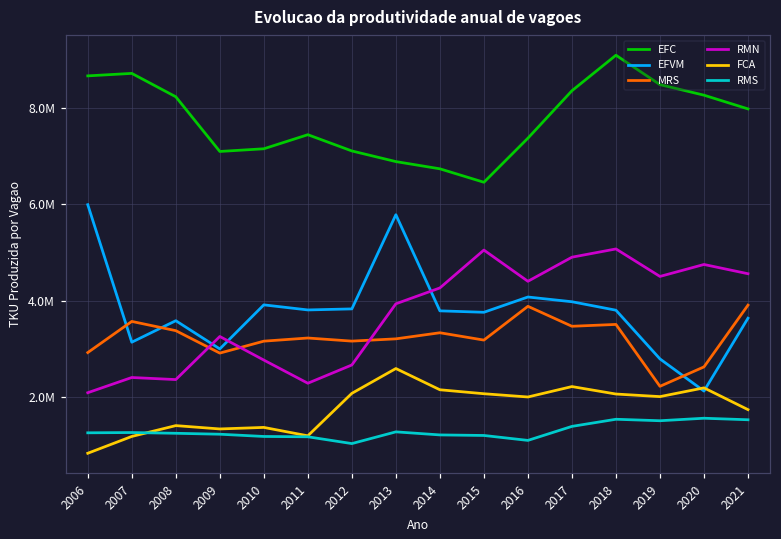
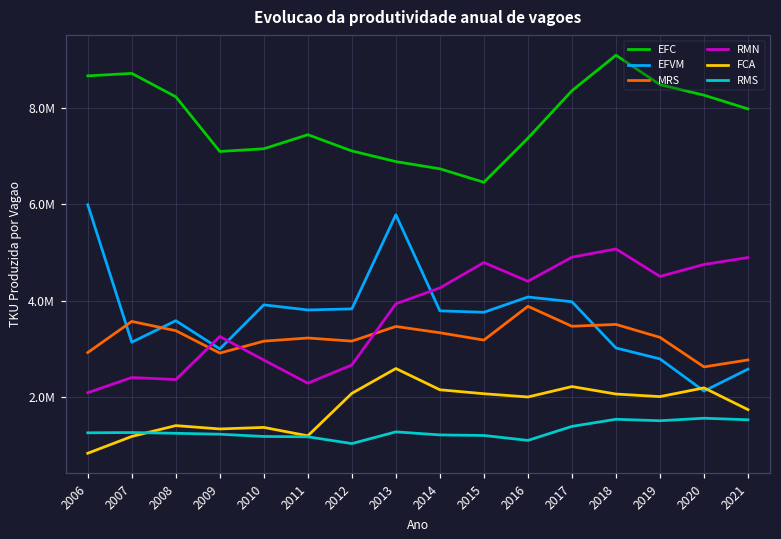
MRS, 2013: 3200000 -> 3500000
RMN, 2015: 5100000 -> 4800000
EFVM, 2018: 3800000 -> 3000000
MRS, 2019: 2200000 -> 3200000
EFVM, 2021: 3600000 -> 2600000
MRS, 2021: 3900000 -> 2800000
RMN, 2021: 4600000 -> 4900000
